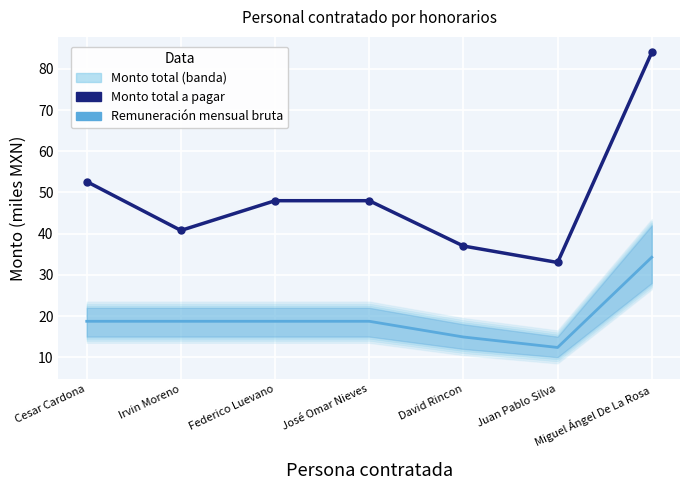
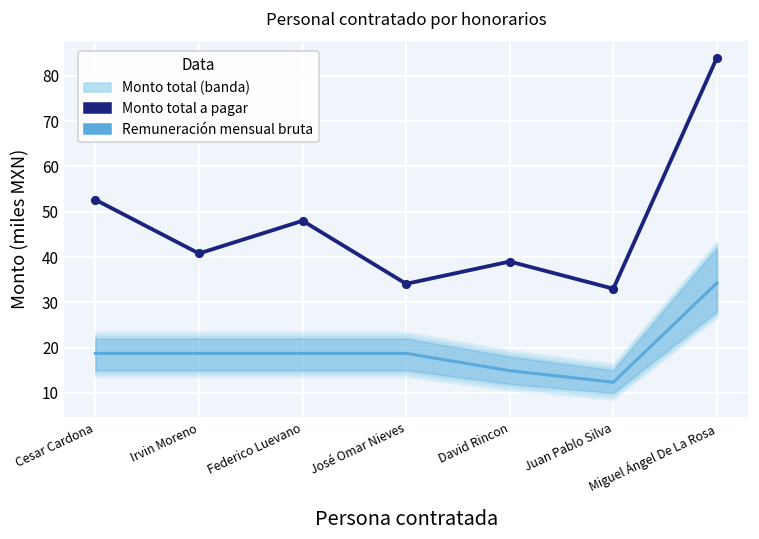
Monto total a pagar, José Omar Nieves: 48 -> 34
Monto total a pagar, David Rincon: 37 -> 39
